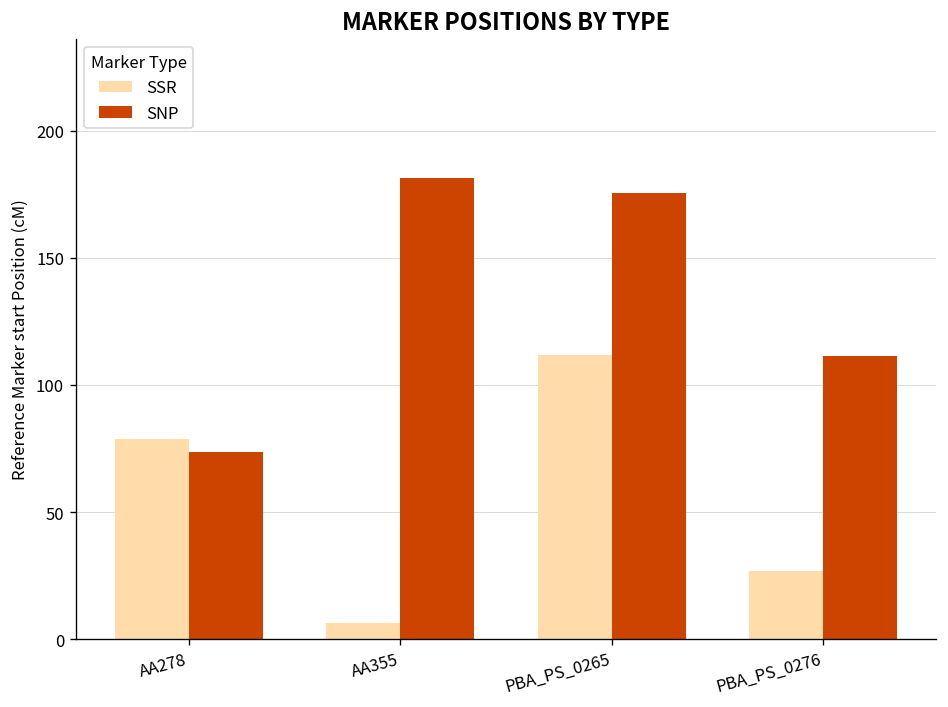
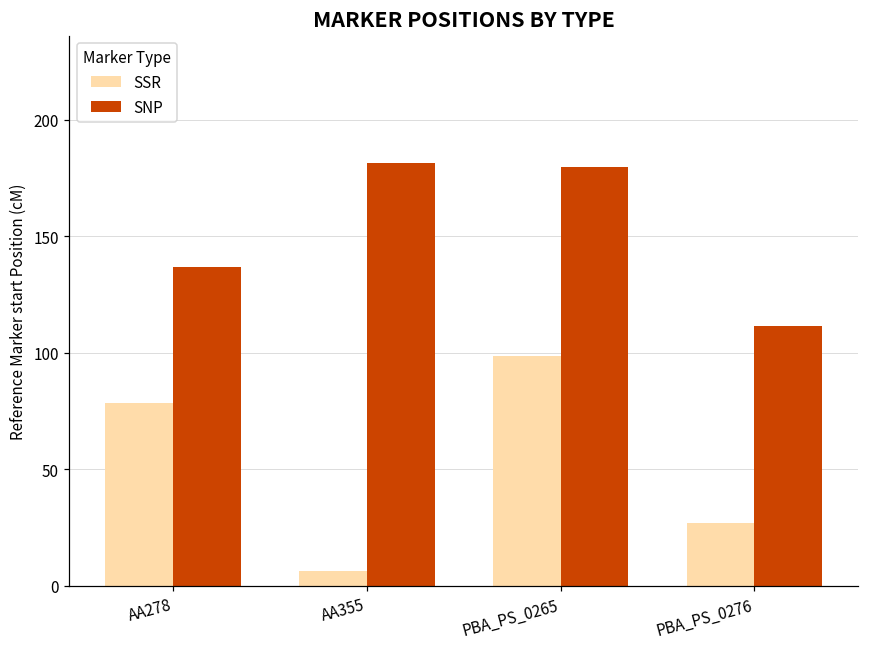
SNP, AA278: 74 -> 137
SSR, PBA_PS_0265: 112 -> 99
SNP, PBA_PS_0265: 176 -> 180
